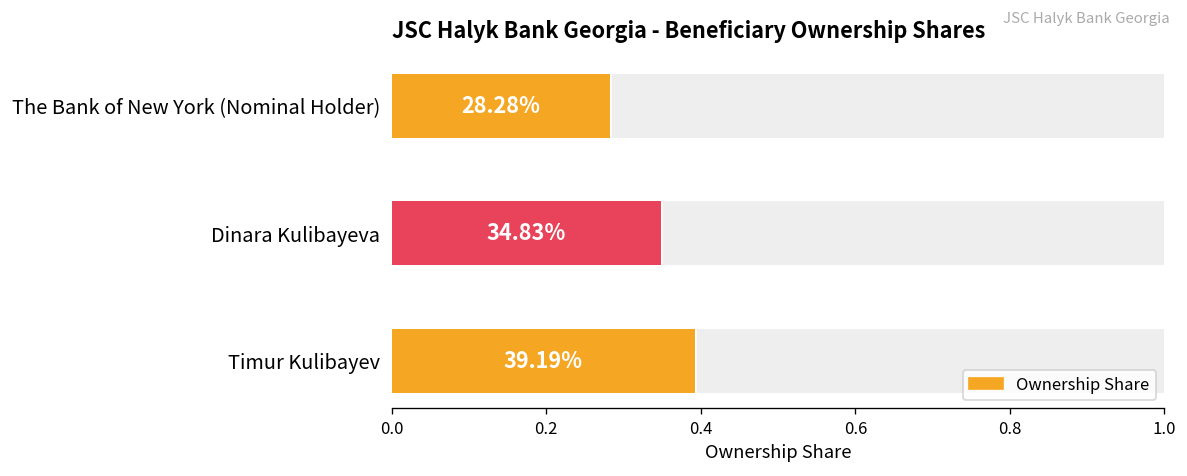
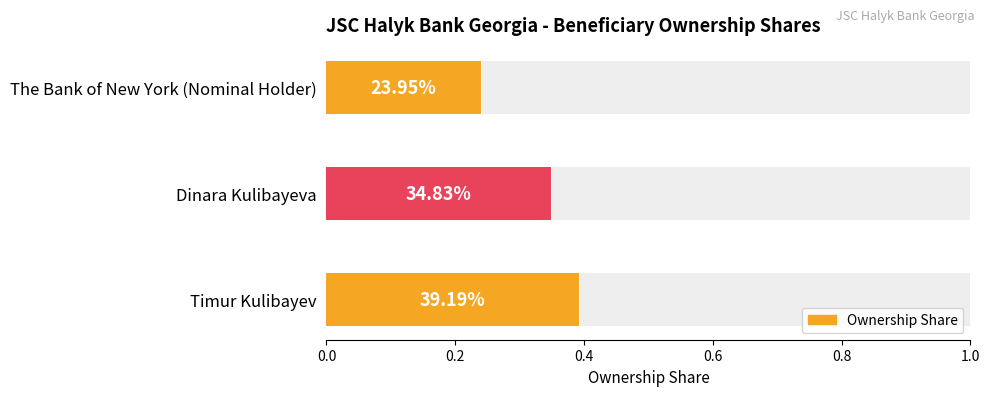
Ownership Share, The Bank of New York (Nominal Holder): 28.28% -> 23.95%
